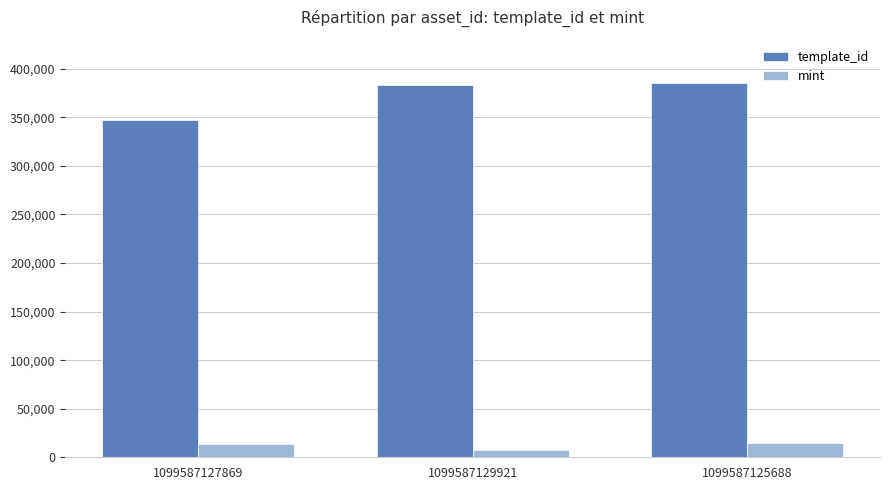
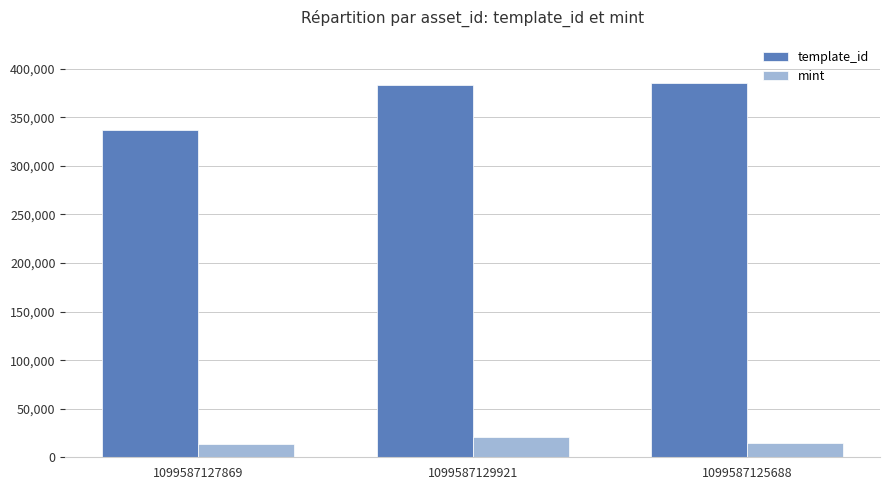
template_id, 1099587127869: 350,000 -> 340,000
mint, 1099587129921: 10,000 -> 20,000
